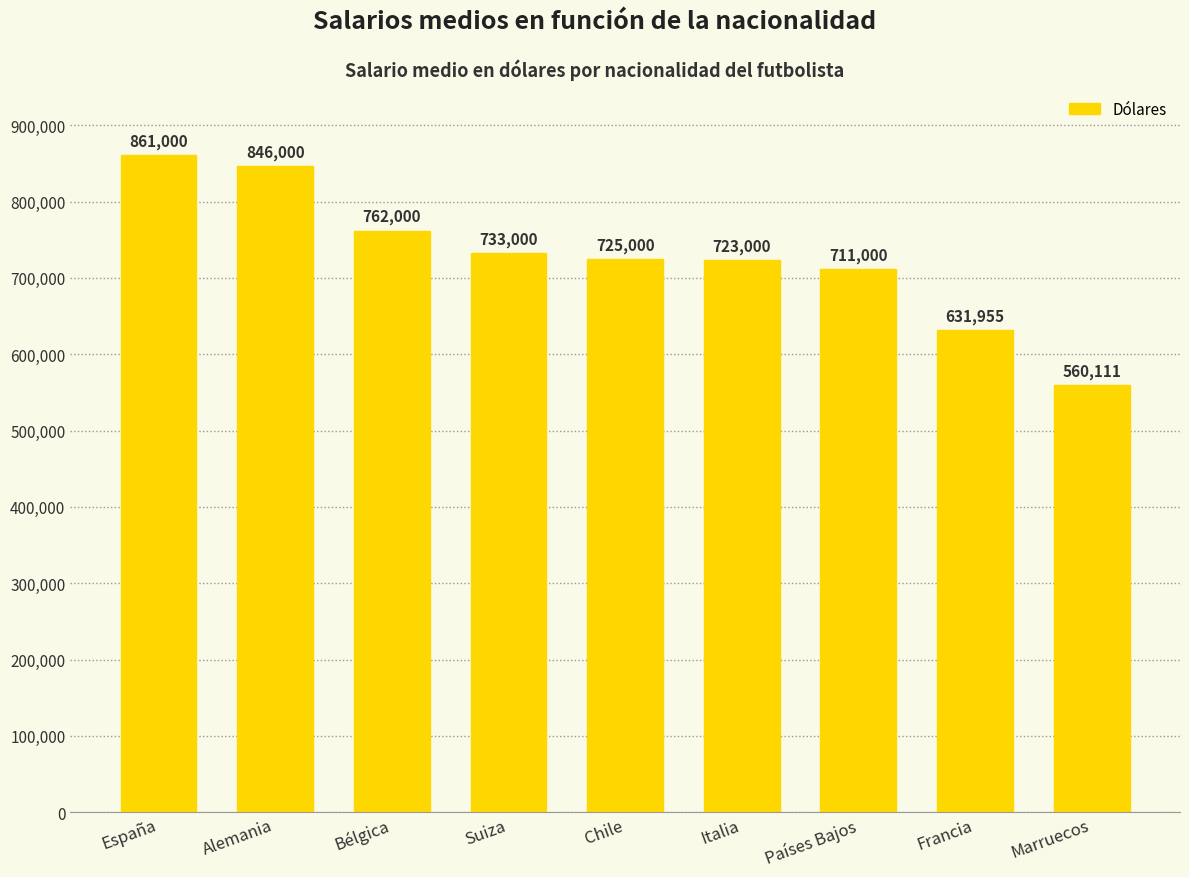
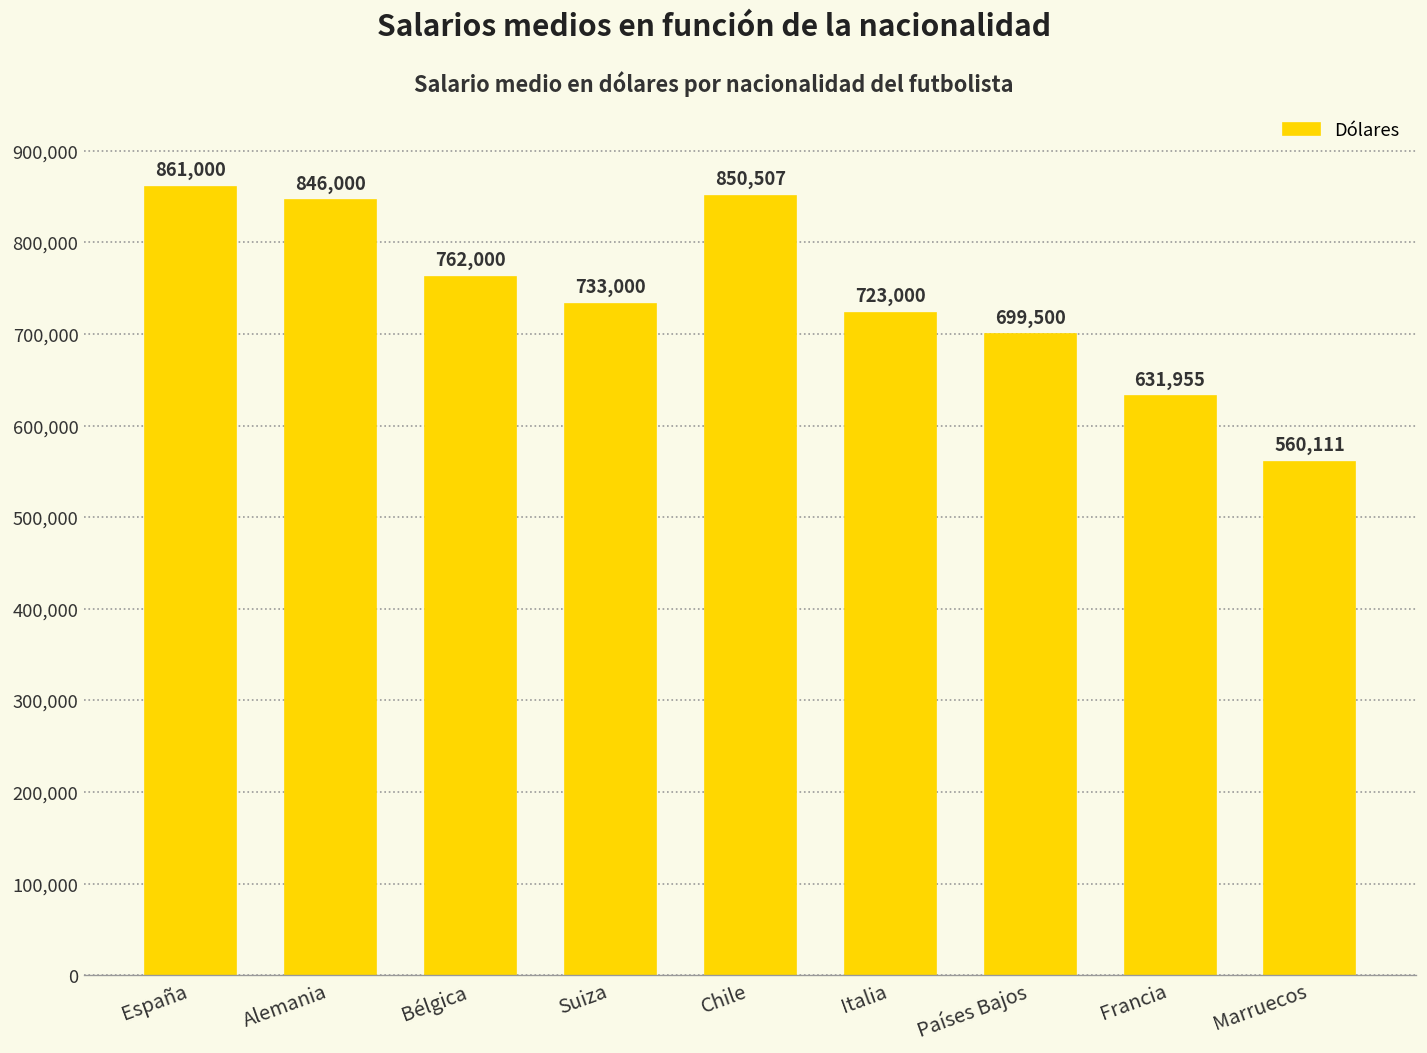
Chile: 725,000 -> 850,507
Países Bajos: 711,000 -> 699,500
